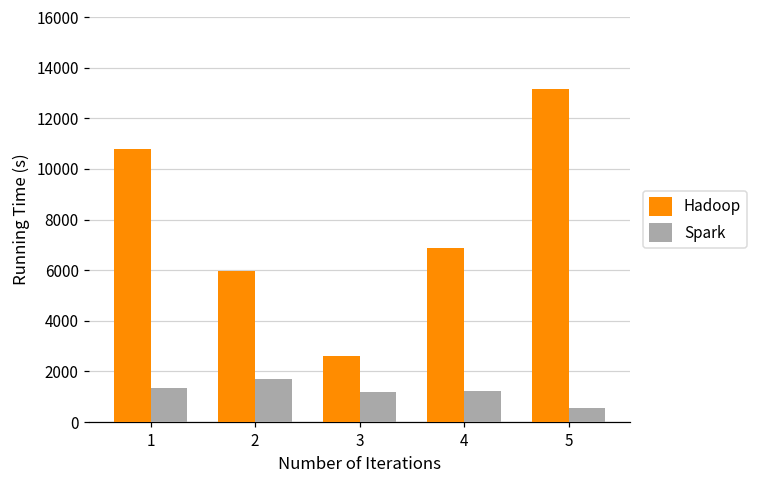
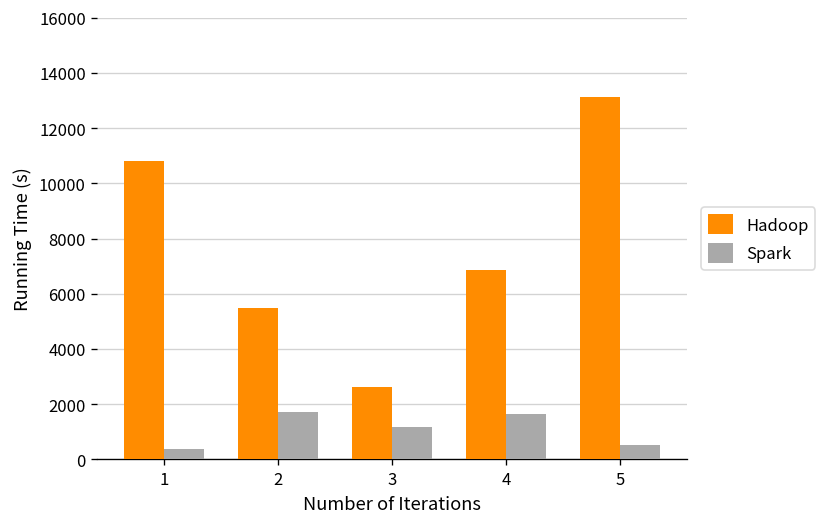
Spark, 1: 1300 -> 400
Hadoop, 2: 6000 -> 5500
Spark, 4: 1200 -> 1600
